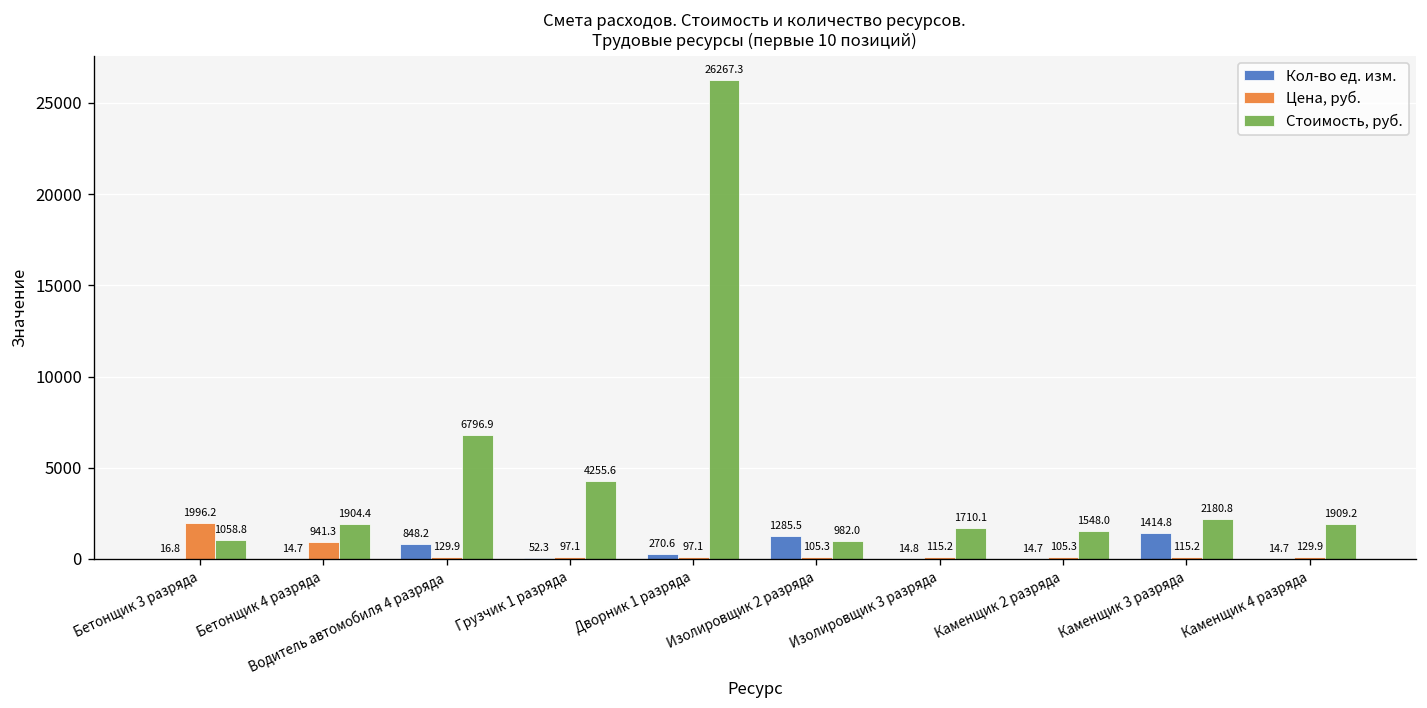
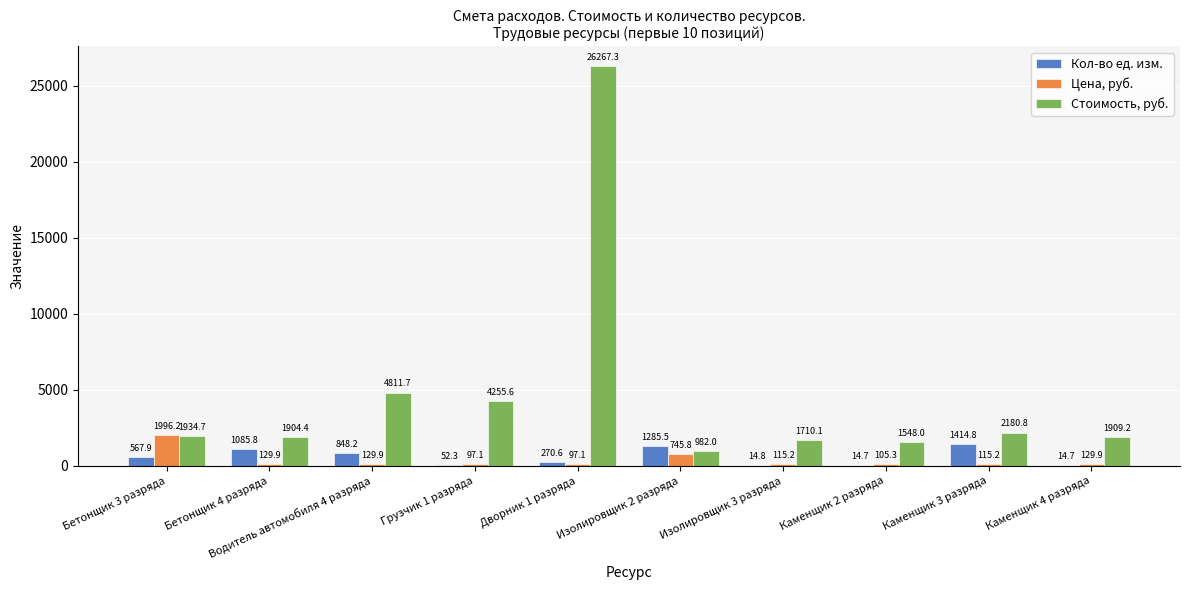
Кол-во ед. изм., Бетонщик 3 разряда: 16.8 -> 567.9
Стоимость, руб., Бетонщик 3 разряда: 1058.8 -> 1934.7
Кол-во ед. изм., Бетонщик 4 разряда: 14.7 -> 1085.8
Цена, руб., Бетонщик 4 разряда: 941.3 -> 129.9
Стоимость, руб., Водитель автомобиля 4 разряда: 6796.9 -> 4811.7
Цена, руб., Изолировщик 2 разряда: 105.3 -> 745.8
